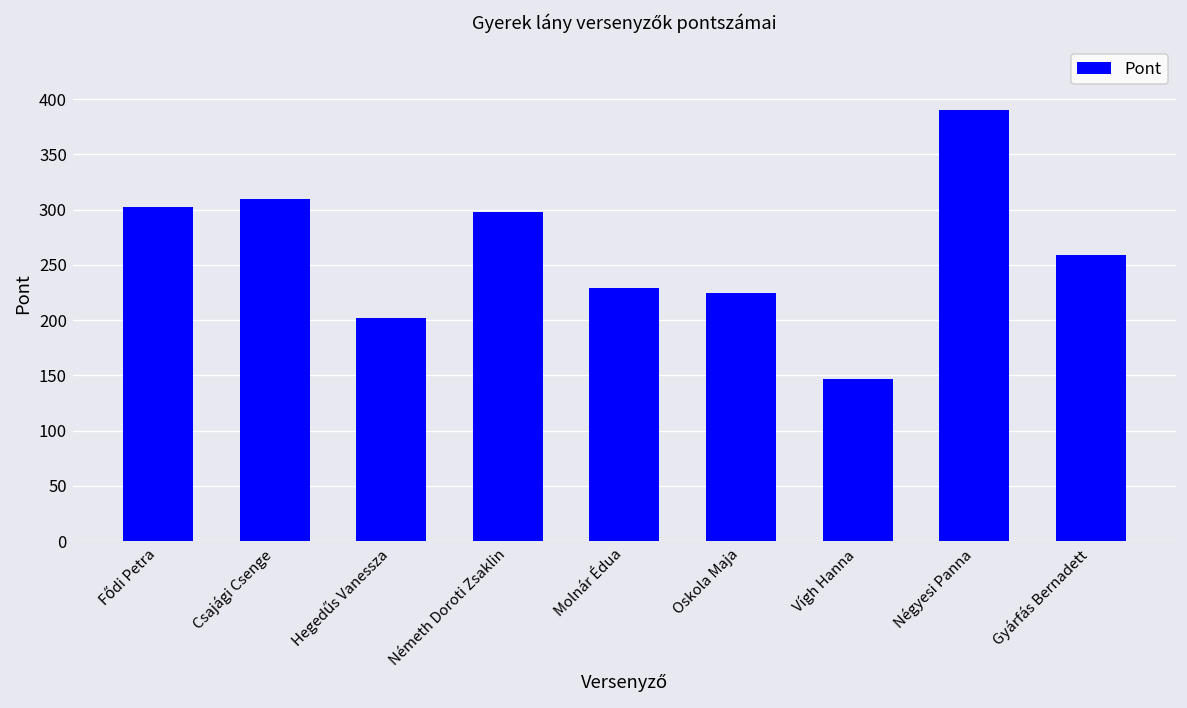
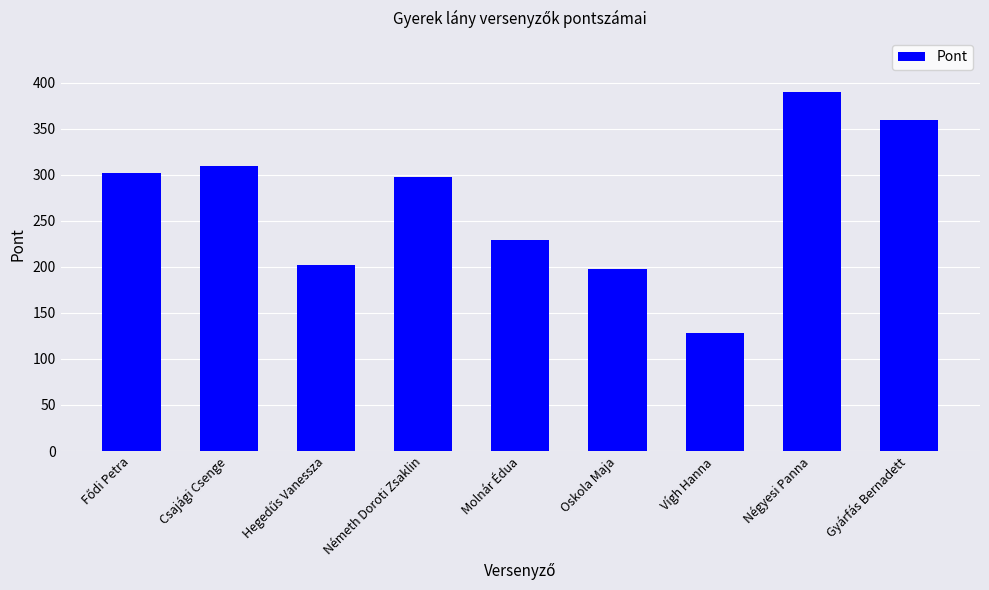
Oskola Maja: 230 -> 200
Vígh Hanna: 150 -> 130
Gyárfás Bernadett: 260 -> 360
